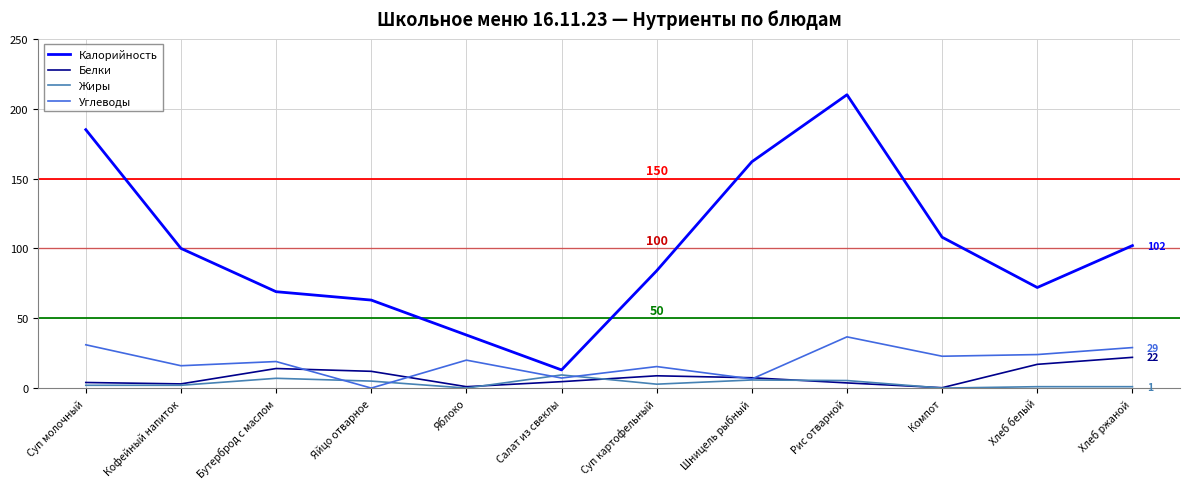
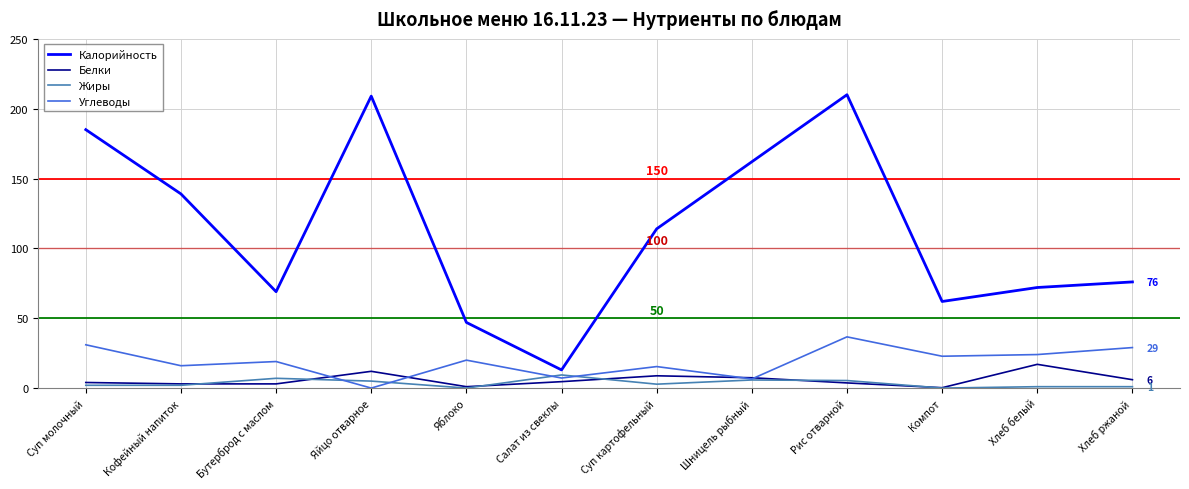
Калорийность, Кофейный напиток: 100 -> 139
Белки, Бутерброд с маслом: 14 -> 3
Калорийность, Яйцо отварное: 63 -> 209
Калорийность, Яблоко: 38 -> 47
Калорийность, Суп картофельный: 84 -> 114
Калорийность, Компот: 108 -> 62
Калорийность, Хлеб ржаной: 102 -> 76
Белки, Хлеб ржаной: 22 -> 6
